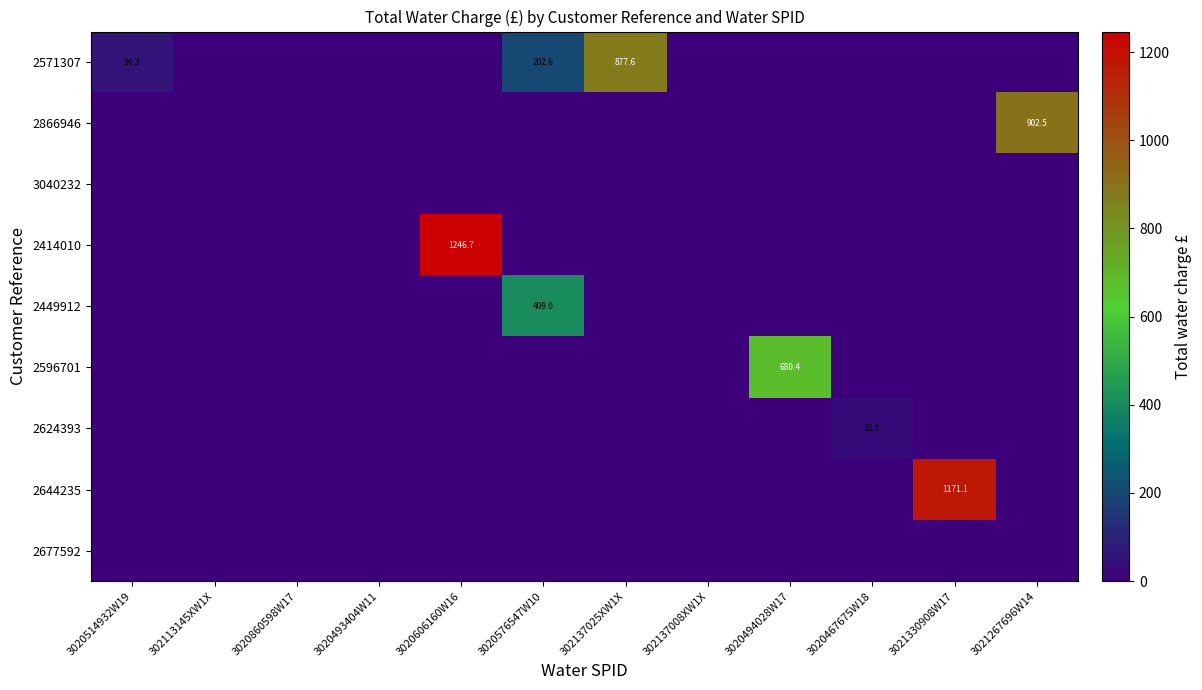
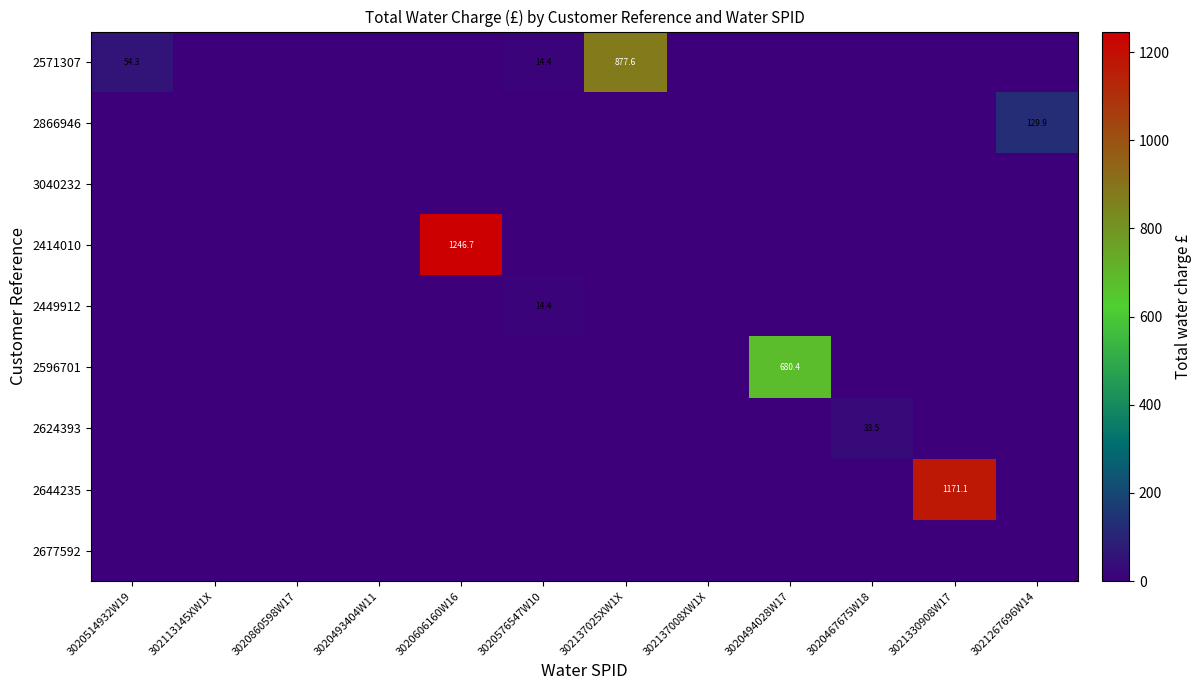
2571307, 3020576547W10: 202.6 -> 14.4
2866946, 3021267696W14: 902.5 -> 129.9
2449912, 3020576547W10: 409.0 -> 14.4
